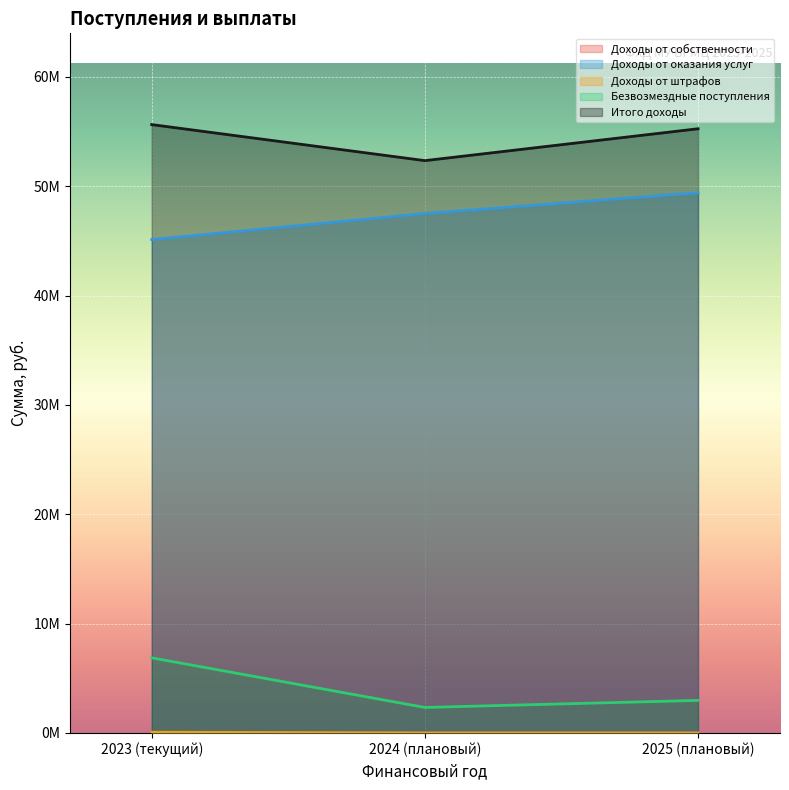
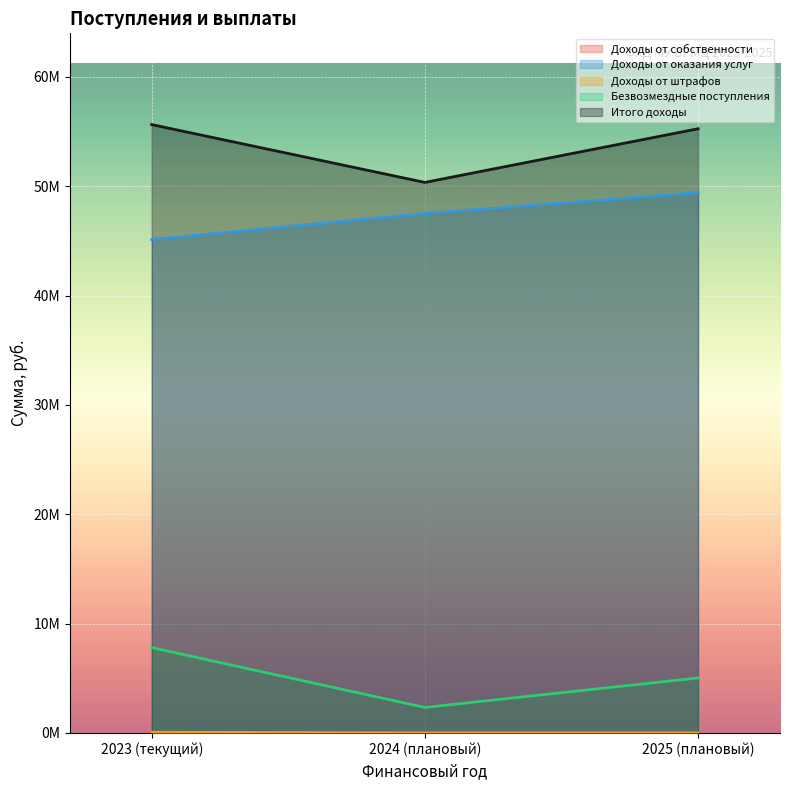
Безвозмездные поступления, 2023 (текущий): 6900000 -> 7800000
Итого доходы, 2024 (плановый): 52300000 -> 50400000
Безвозмездные поступления, 2025 (плановый): 3000000 -> 5000000
